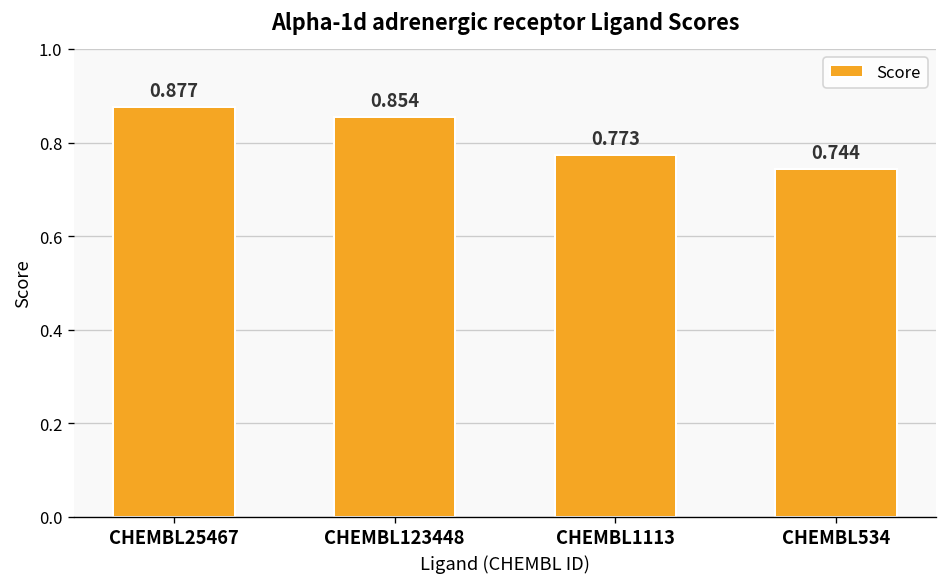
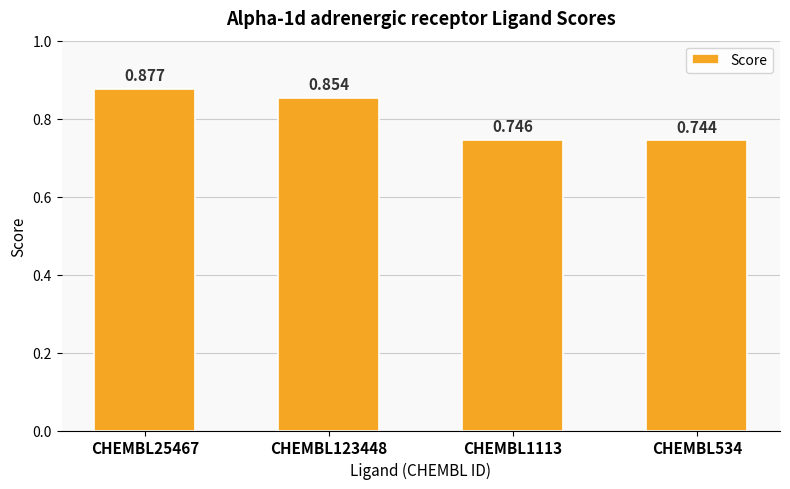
CHEMBL1113: 0.773 -> 0.746
